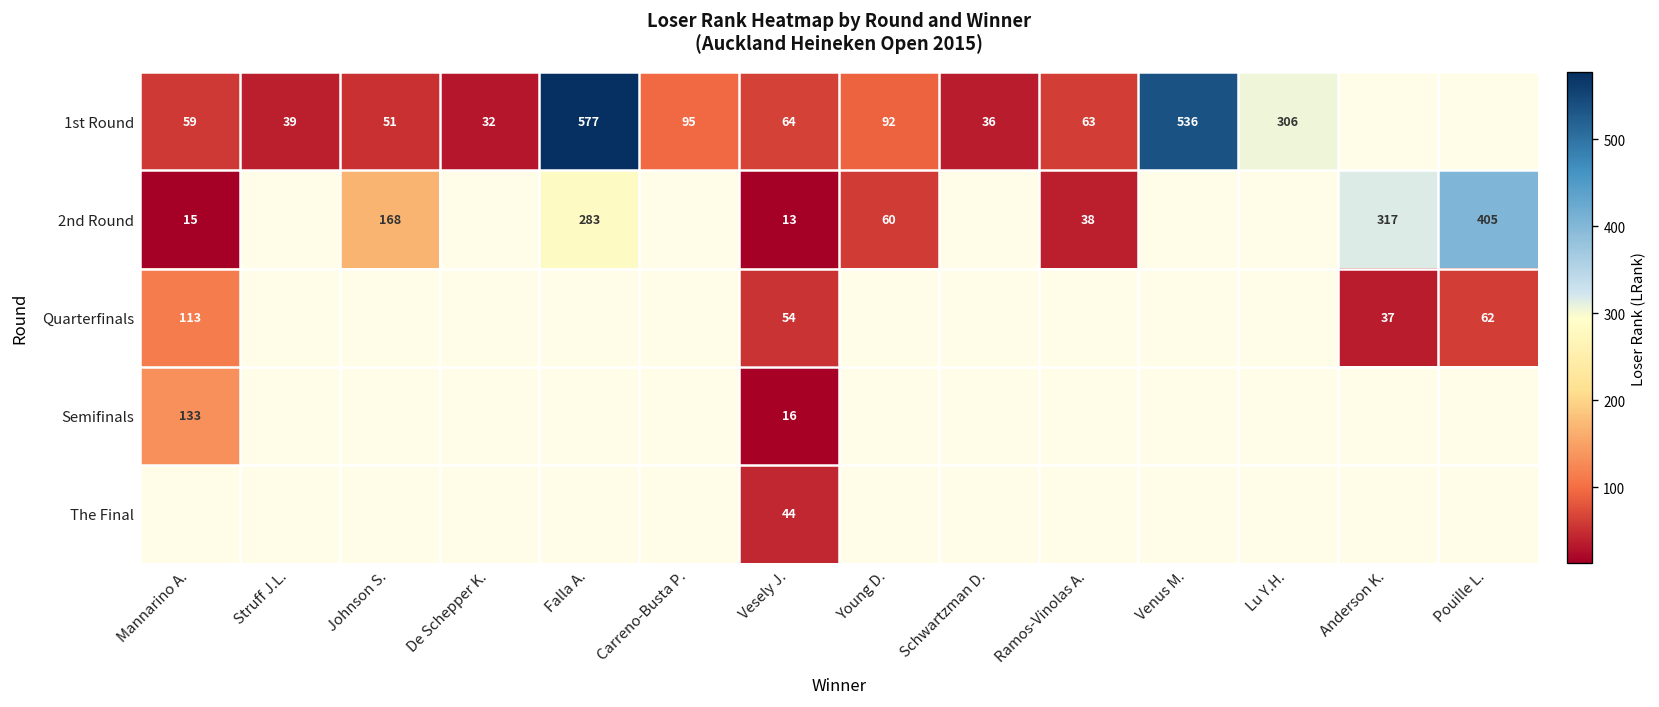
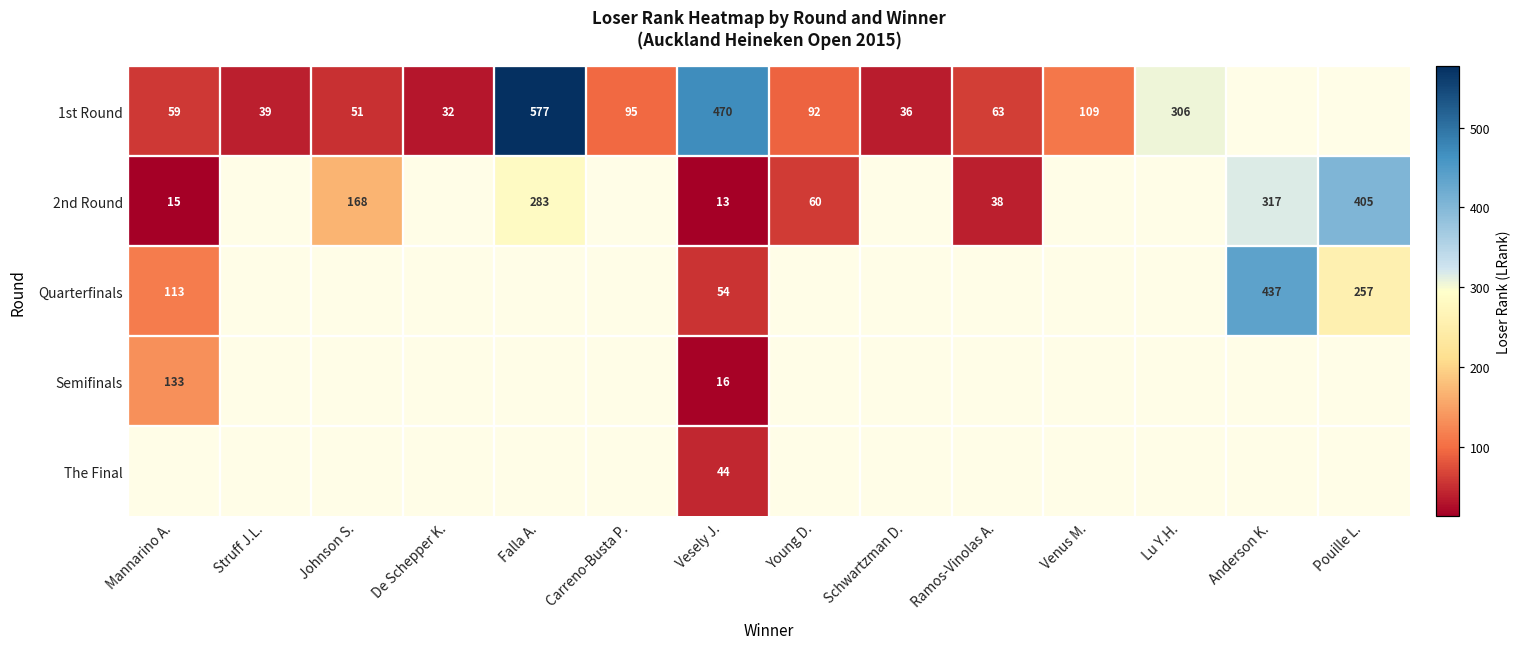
1st Round, Vesely J.: 64 -> 470
1st Round, Venus M.: 536 -> 109
Quarterfinals, Anderson K.: 37 -> 437
Quarterfinals, Pouille L.: 62 -> 257
